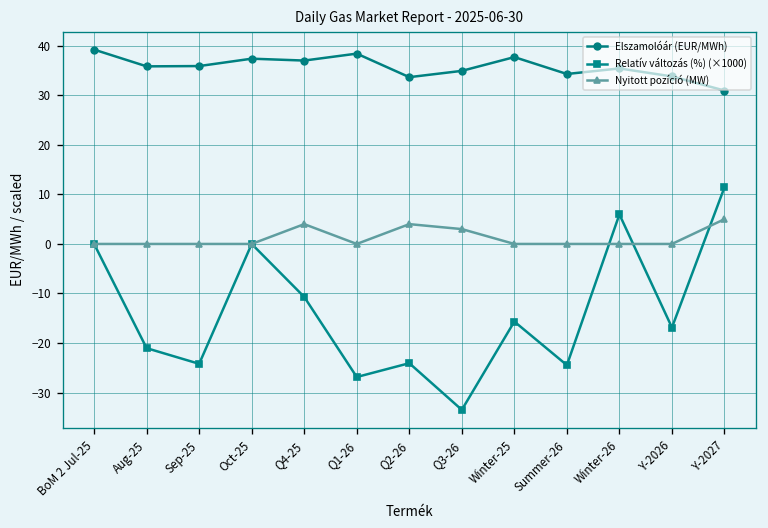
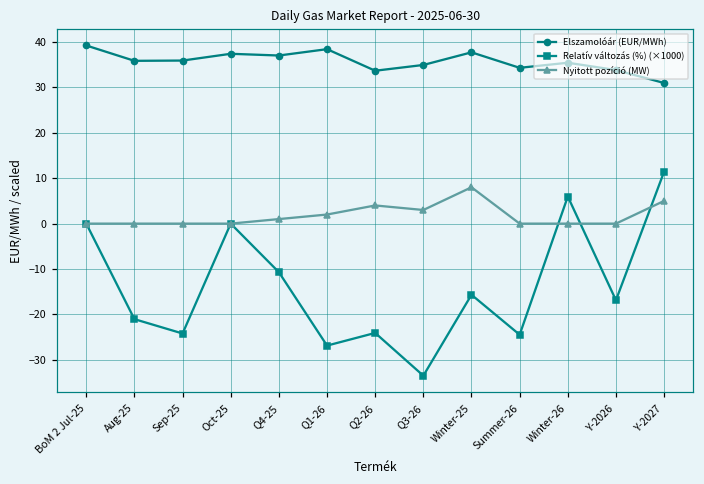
Nyitott pozíció (MW), Q4-25: 4 -> 1
Nyitott pozíció (MW), Q1-26: 0 -> 2
Nyitott pozíció (MW), Winter-25: 0 -> 8
